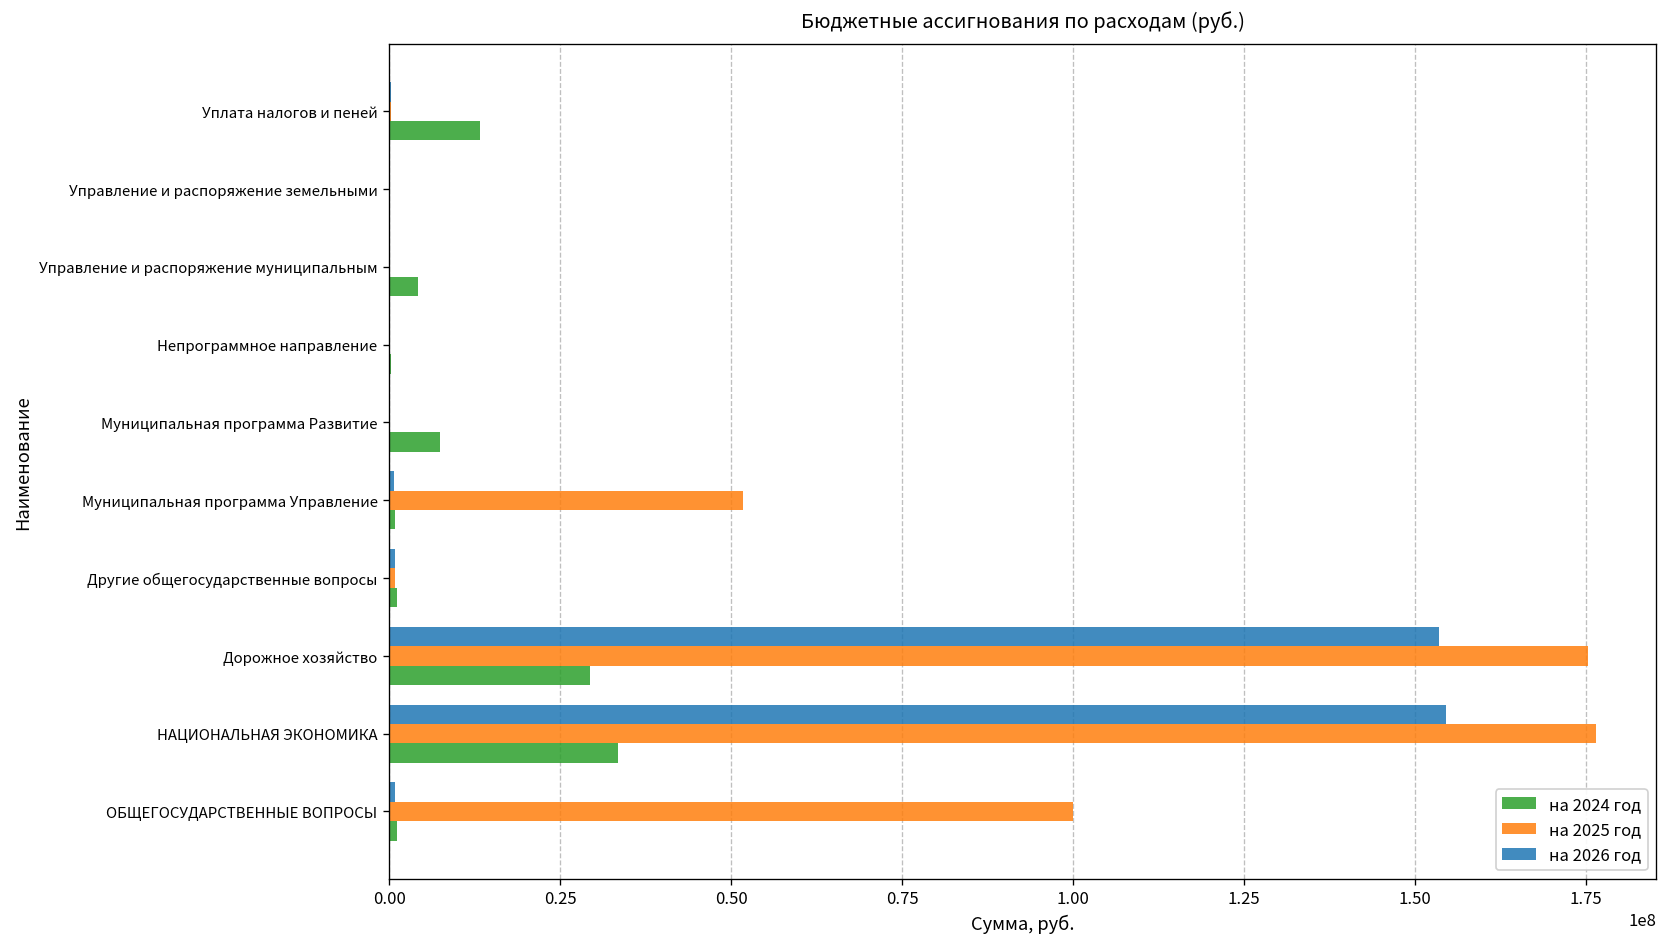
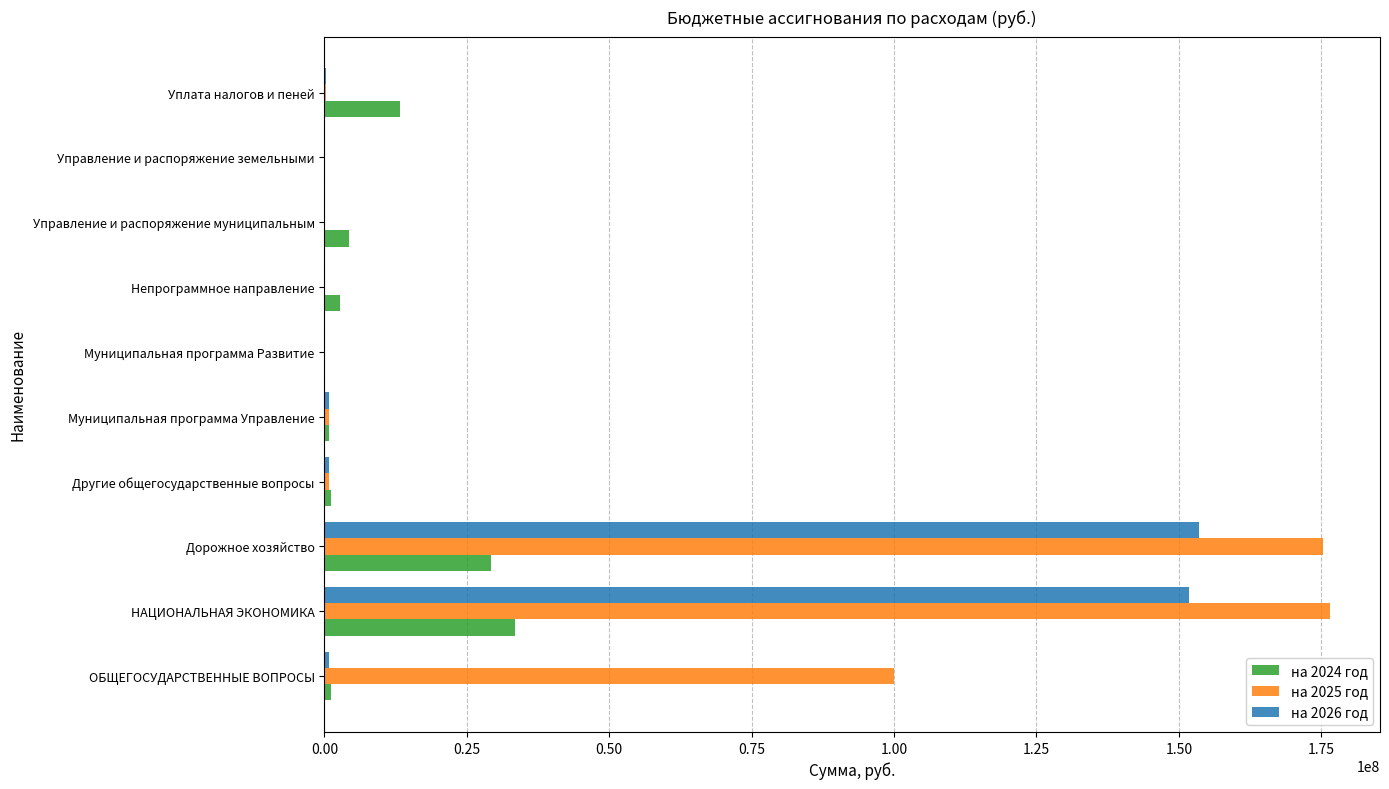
на 2024 год, Непрограммное направление: 0 -> 3000000
на 2024 год, Муниципальная программа Развитие: 7000000 -> 0
на 2025 год, Муниципальная программа Управление: 52000000 -> 1000000
на 2026 год, НАЦИОНАЛЬНАЯ ЭКОНОМИКА: 155000000 -> 152000000
